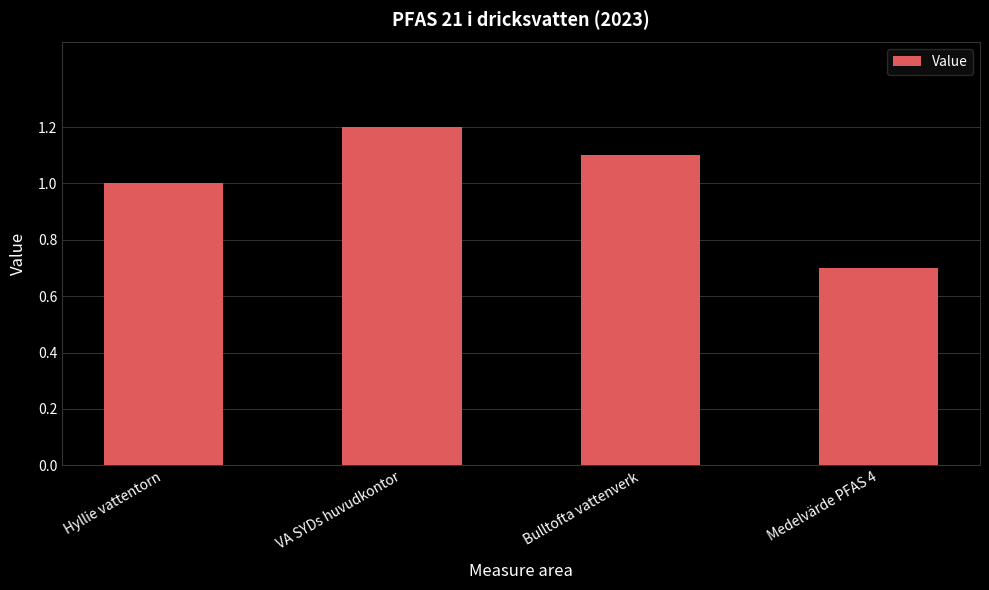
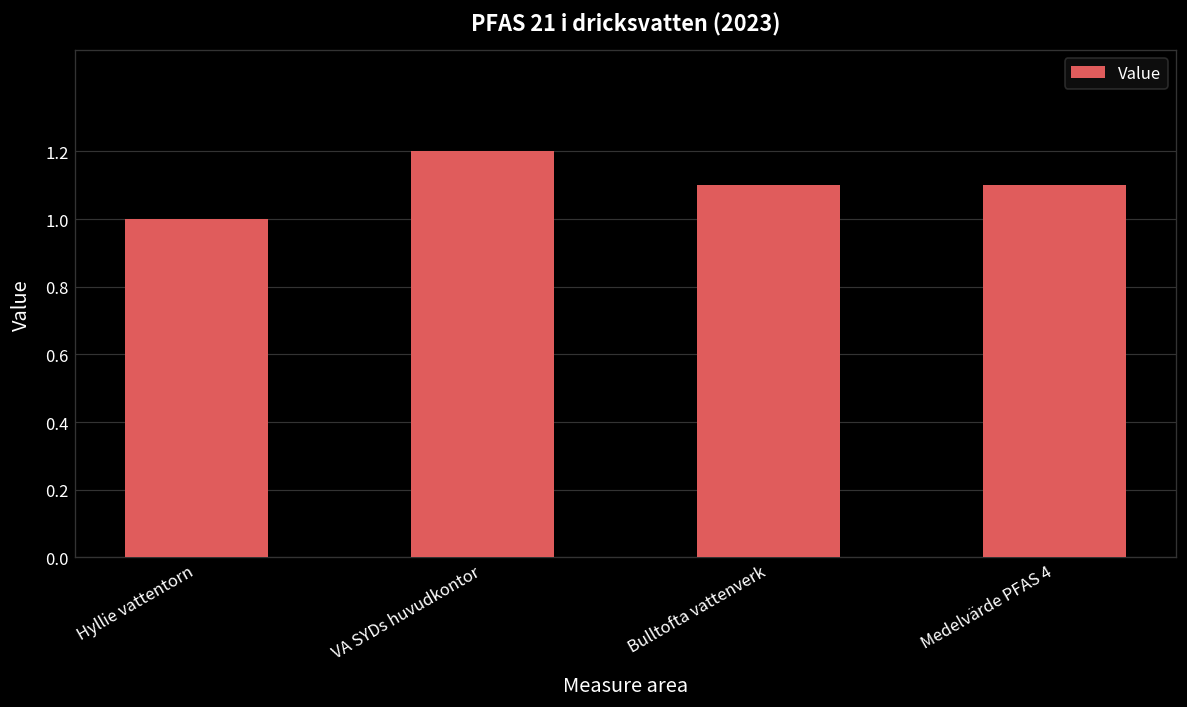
Medelvärde PFAS 4: 0.7 -> 1.1
